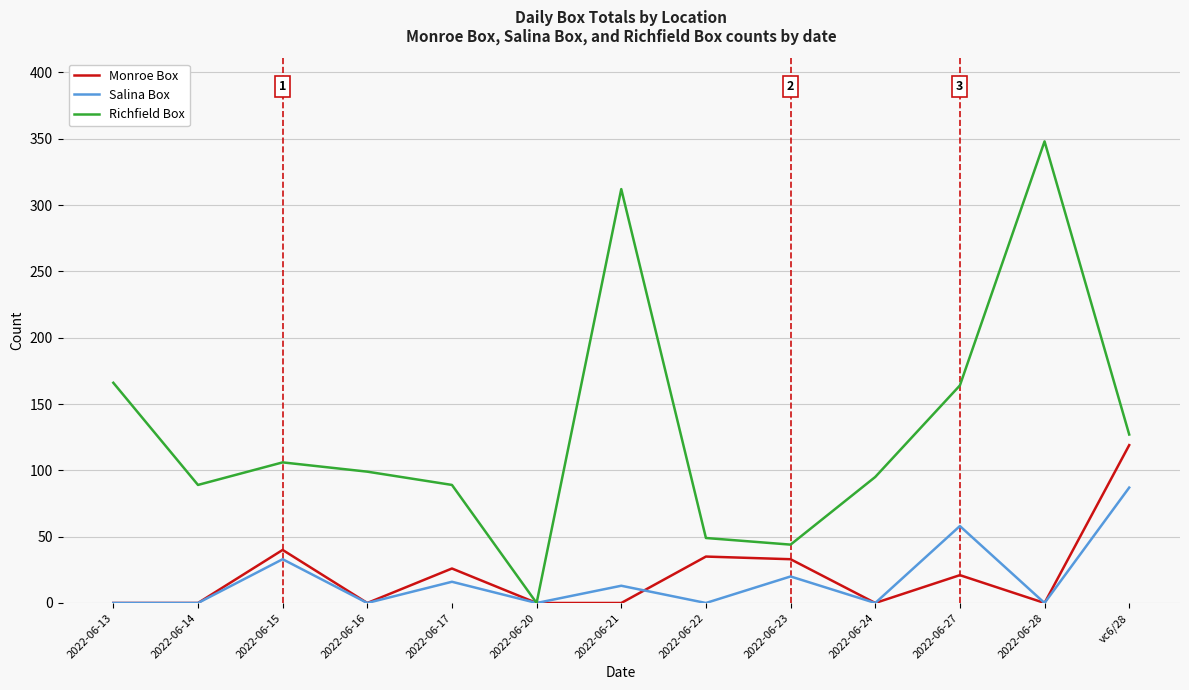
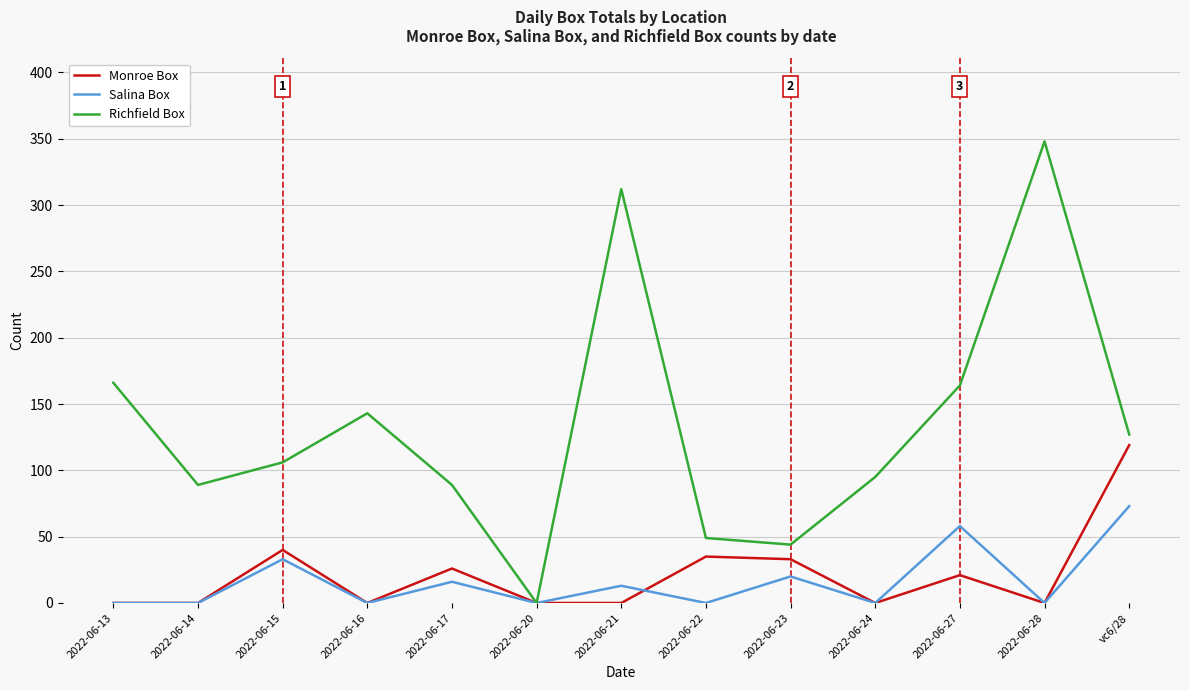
Richfield Box, 2022-06-16: 99 -> 143
Salina Box, vc6/28: 87 -> 73
